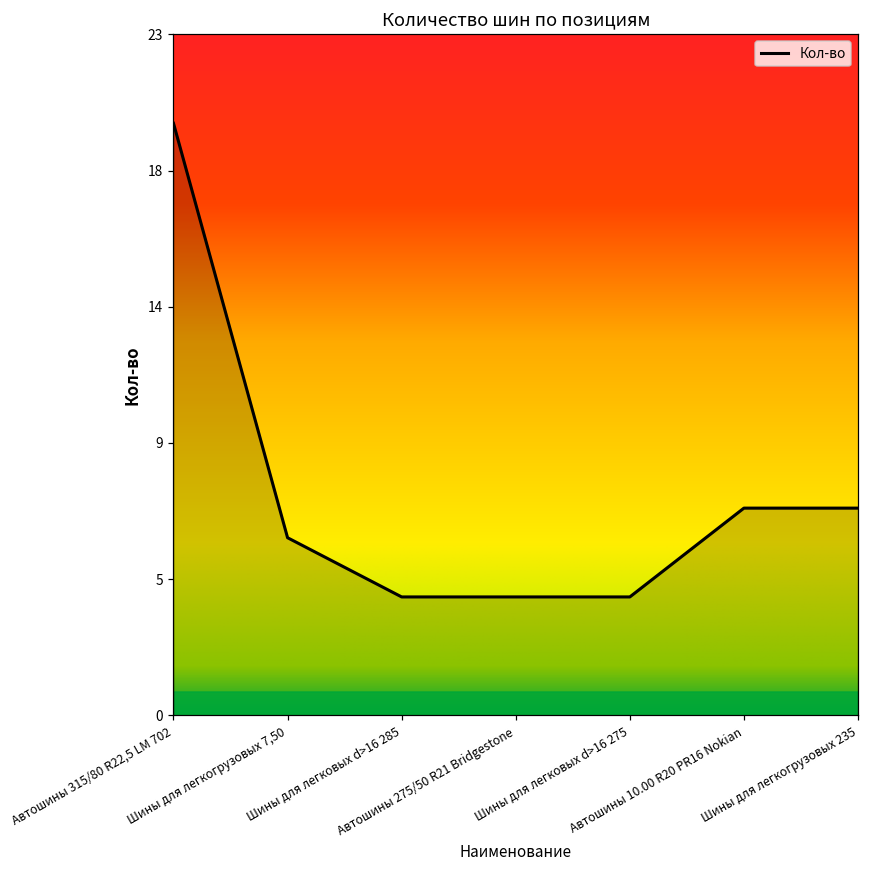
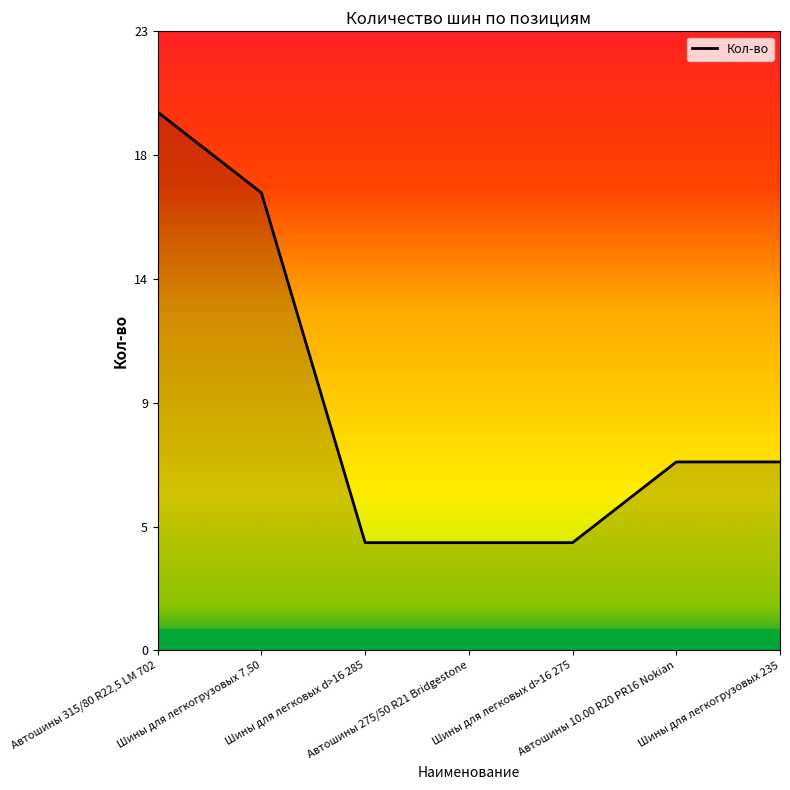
Шины для легкогрузовых 7,50: 6 -> 17
